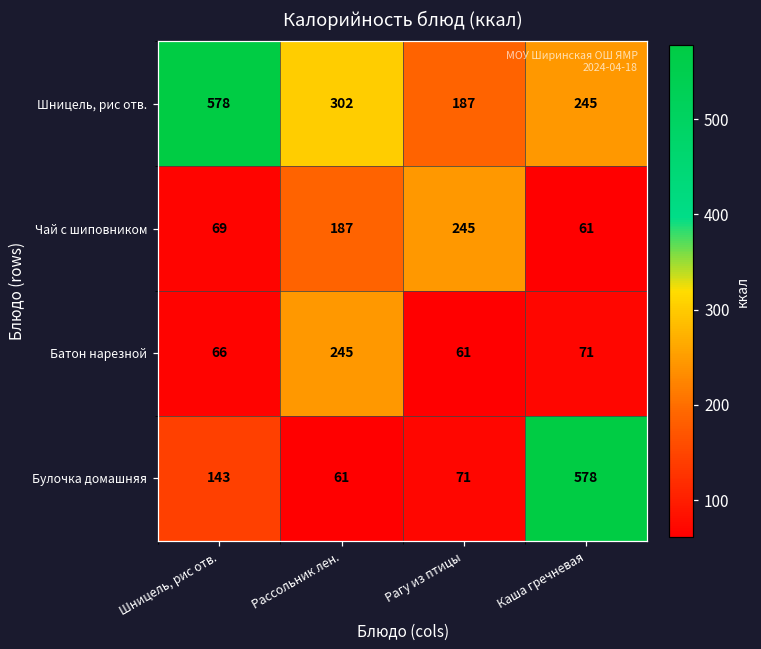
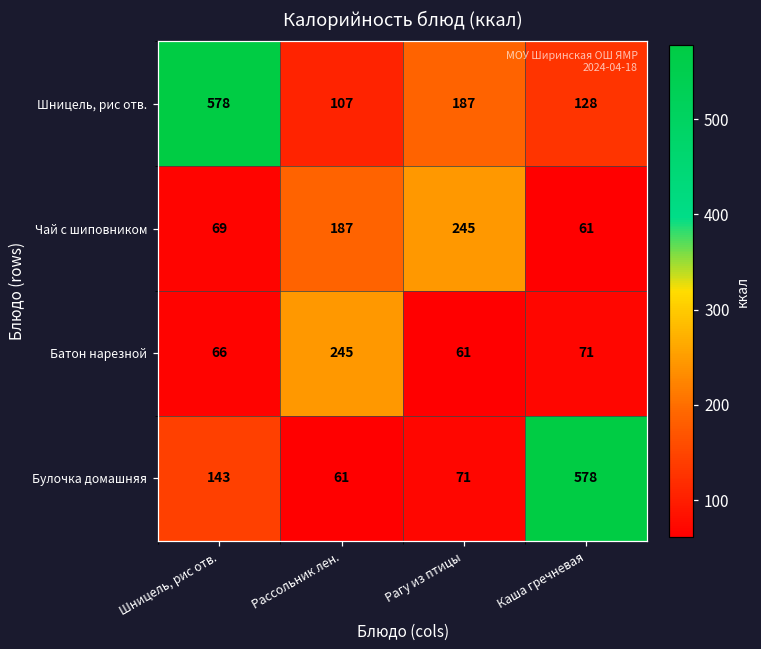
Шницель, рис отв., Рассольник лен.: 302 -> 107
Шницель, рис отв., Каша гречневая: 245 -> 128
